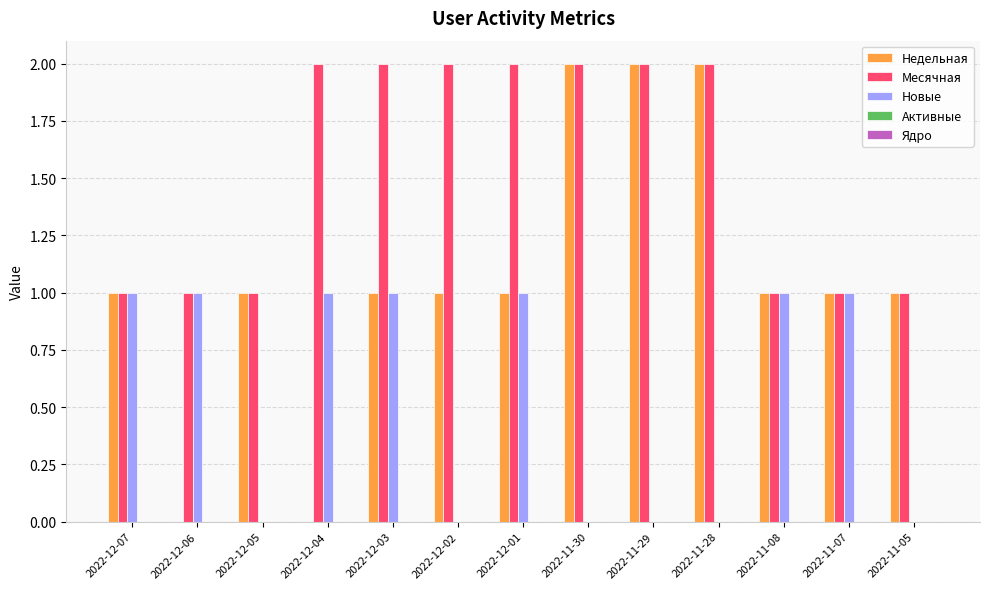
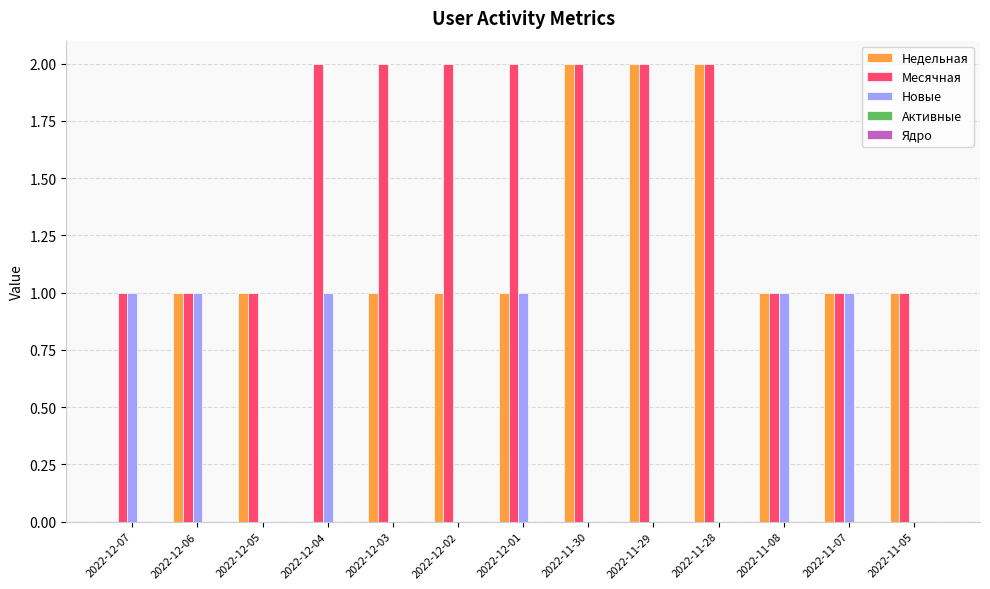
Недельная, 2022-12-07: 1 -> 0
Недельная, 2022-12-06: 0 -> 1
Новые, 2022-12-03: 1 -> 0
